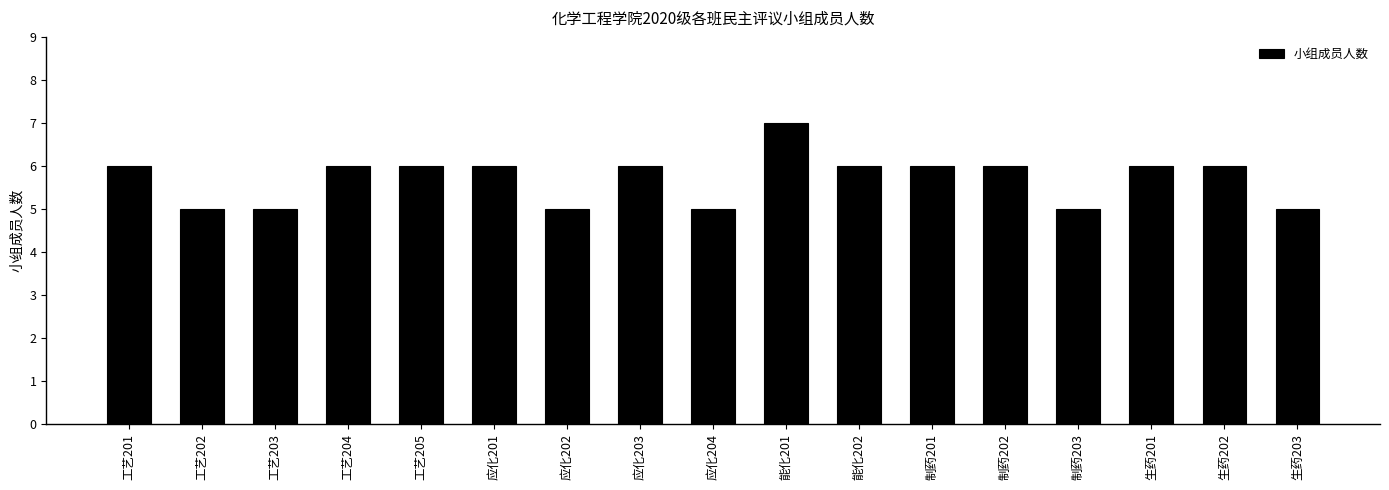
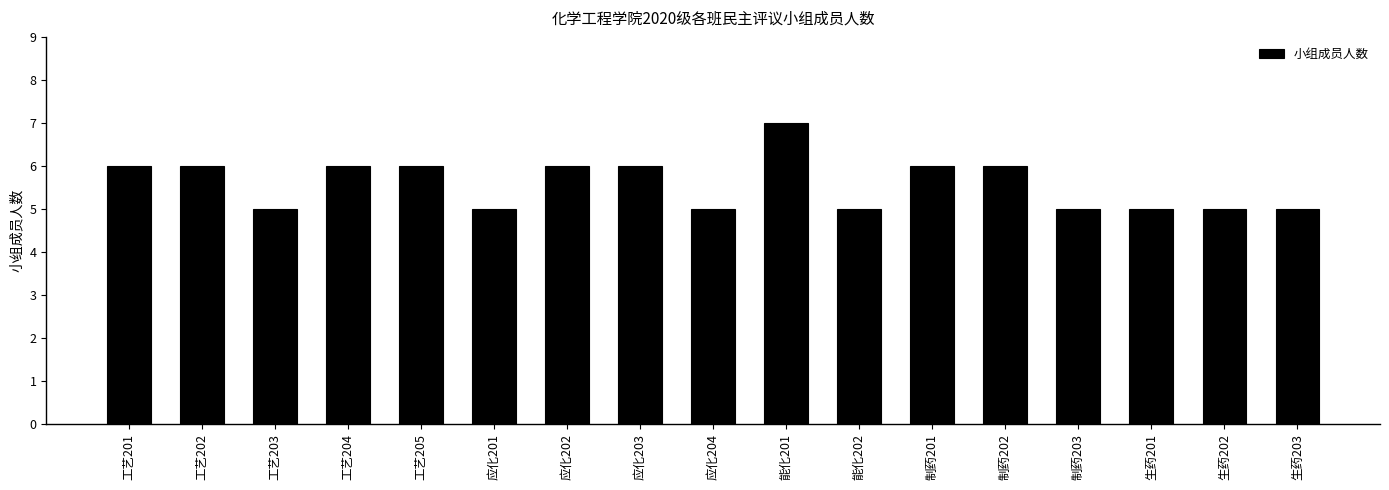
工艺202: 5 -> 6
应化201: 6 -> 5
应化202: 5 -> 6
能化202: 6 -> 5
生药201: 6 -> 5
生药202: 6 -> 5
